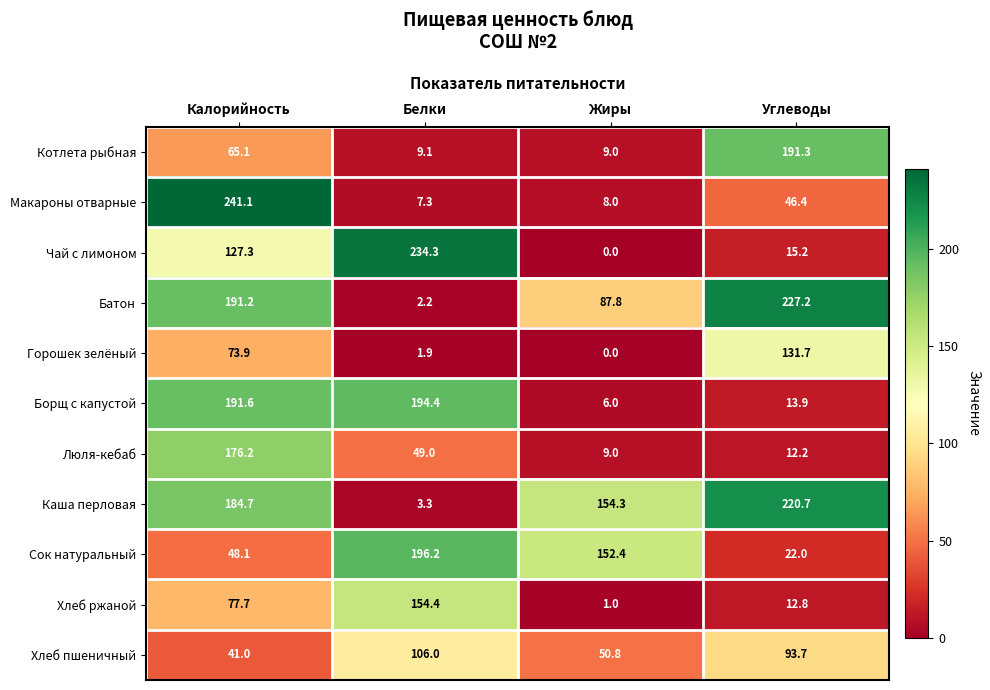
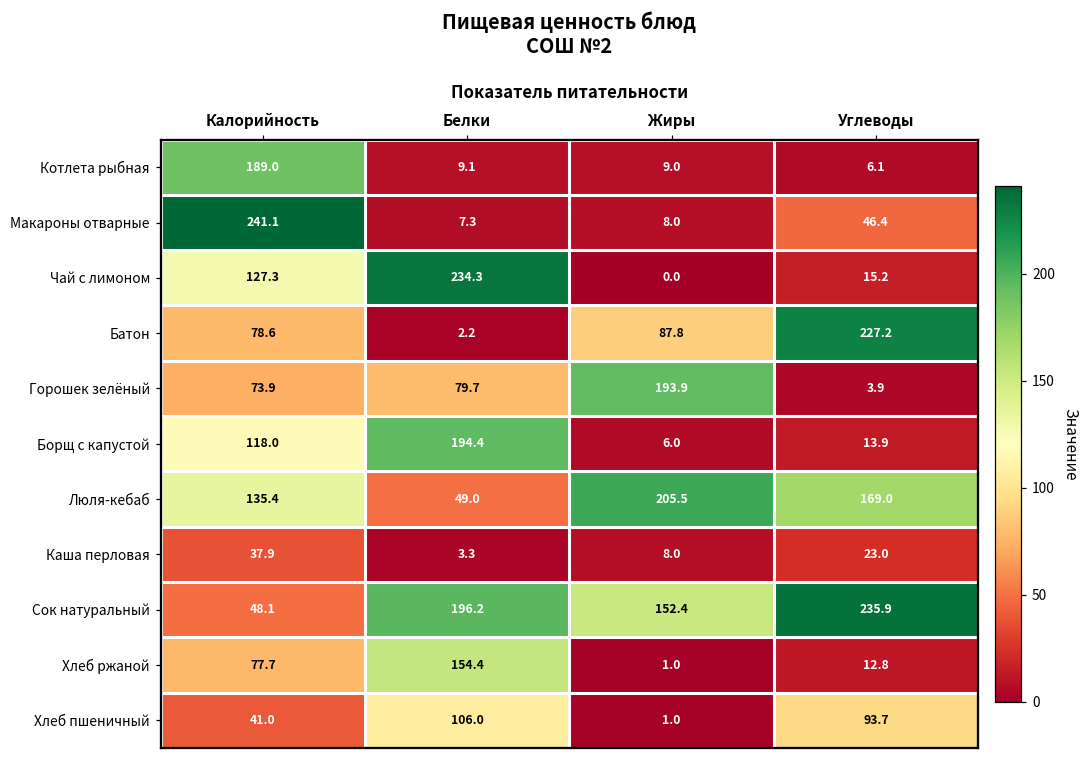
Котлета рыбная, Калорийность: 65.1 -> 189.0
Котлета рыбная, Углеводы: 191.3 -> 6.1
Батон, Калорийность: 191.2 -> 78.6
Горошек зелёный, Белки: 1.9 -> 79.7
Горошек зелёный, Жиры: 0.0 -> 193.9
Горошек зелёный, Углеводы: 131.7 -> 3.9
Борщ с капустой, Калорийность: 191.6 -> 118.0
Люля-кебаб, Калорийность: 176.2 -> 135.4
Люля-кебаб, Жиры: 9.0 -> 205.5
Люля-кебаб, Углеводы: 12.2 -> 169.0
Каша перловая, Калорийность: 184.7 -> 37.9
Каша перловая, Жиры: 154.3 -> 8.0
Каша перловая, Углеводы: 220.7 -> 23.0
Сок натуральный, Углеводы: 22.0 -> 235.9
Хлеб пшеничный, Жиры: 50.8 -> 1.0
